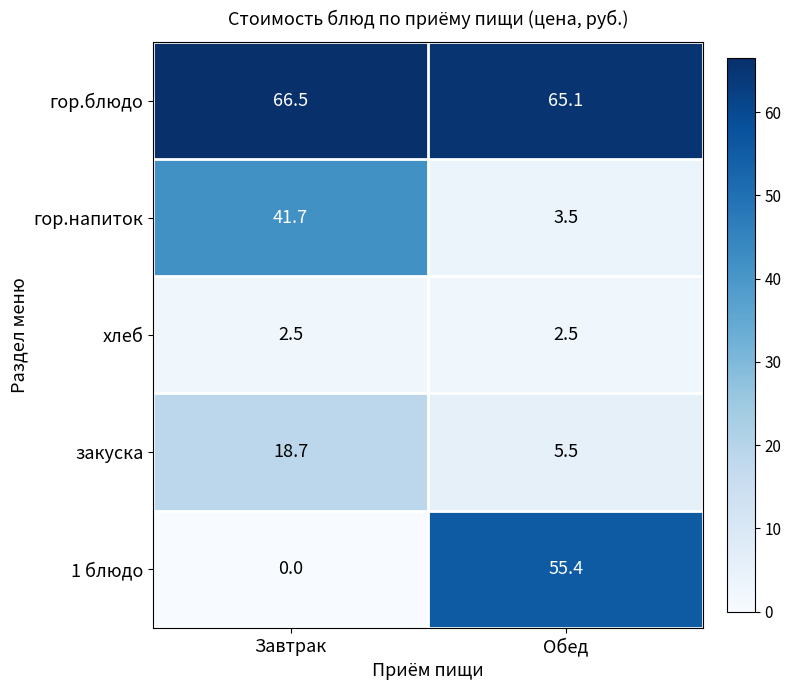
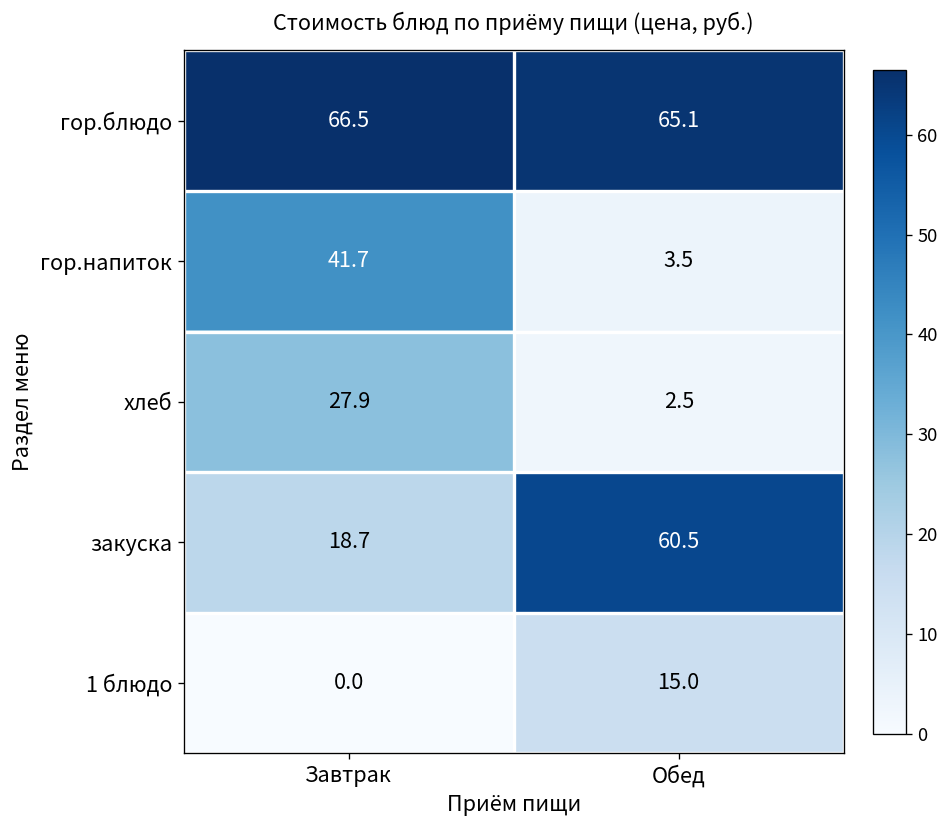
хлеб, Завтрак: 2.5 -> 27.9
закуска, Обед: 5.5 -> 60.5
1 блюдо, Обед: 55.4 -> 15.0
